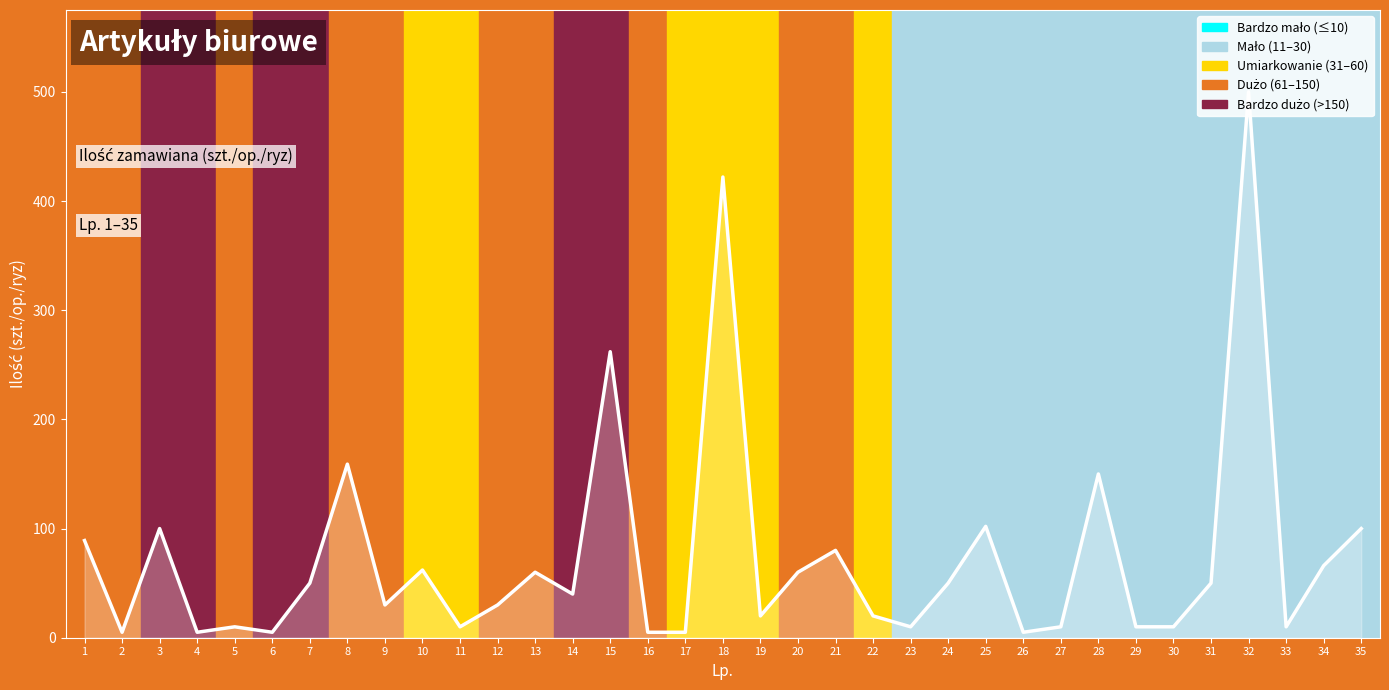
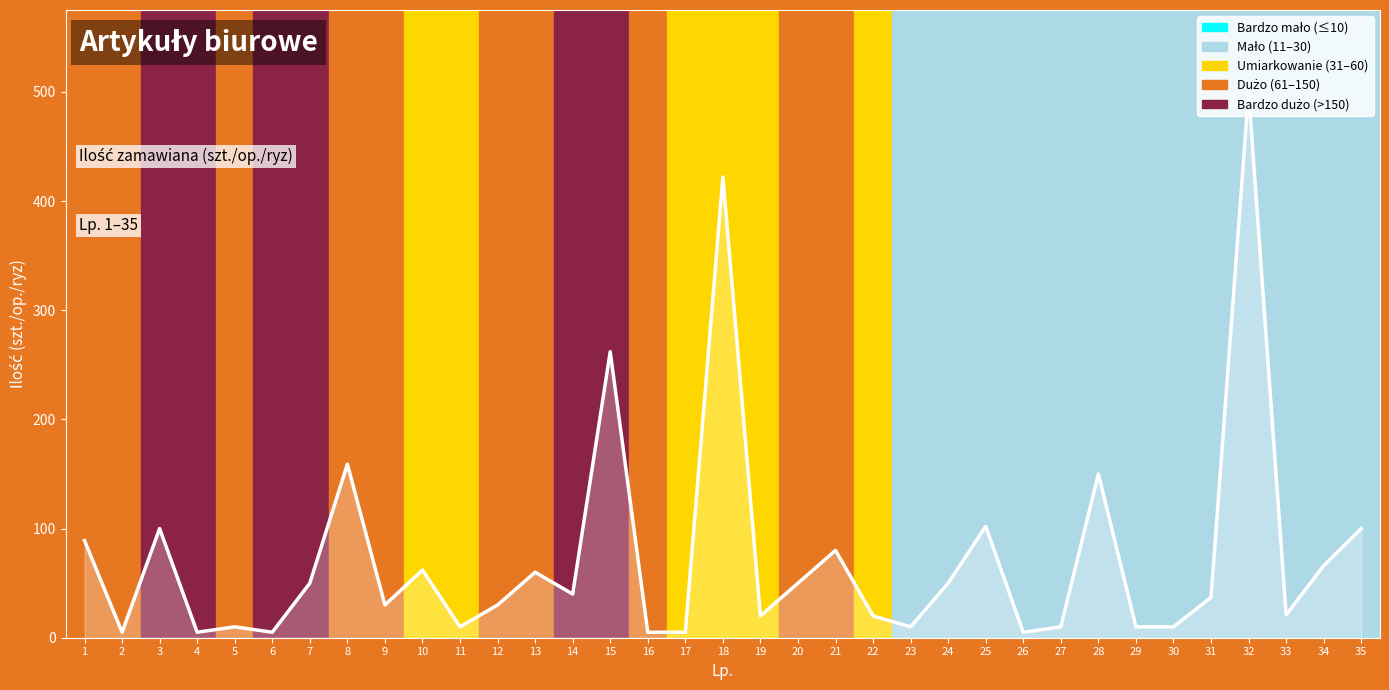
20: 60 -> 50
31: 50 -> 37
33: 10 -> 21
